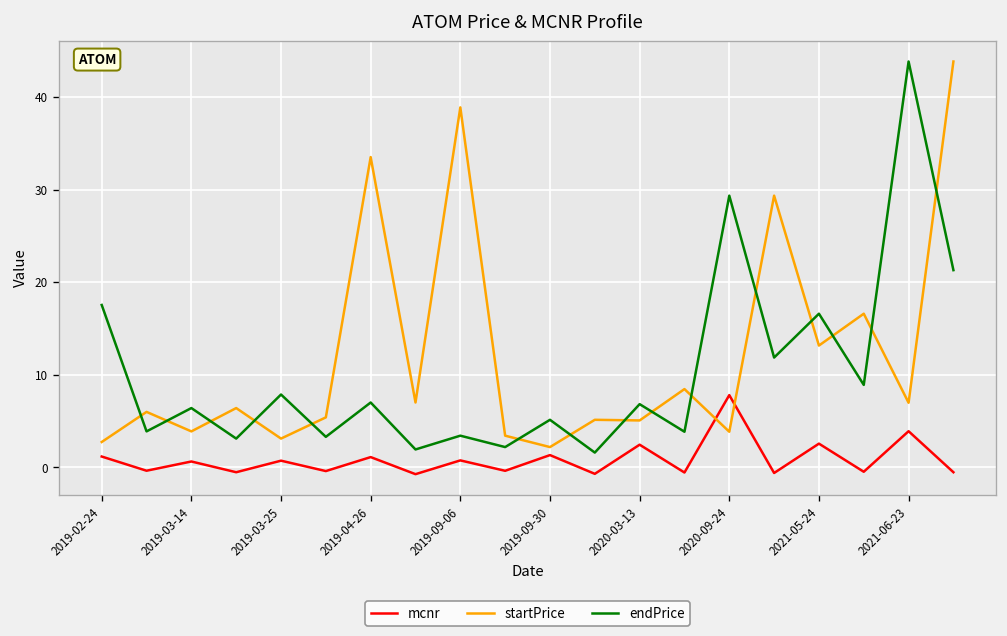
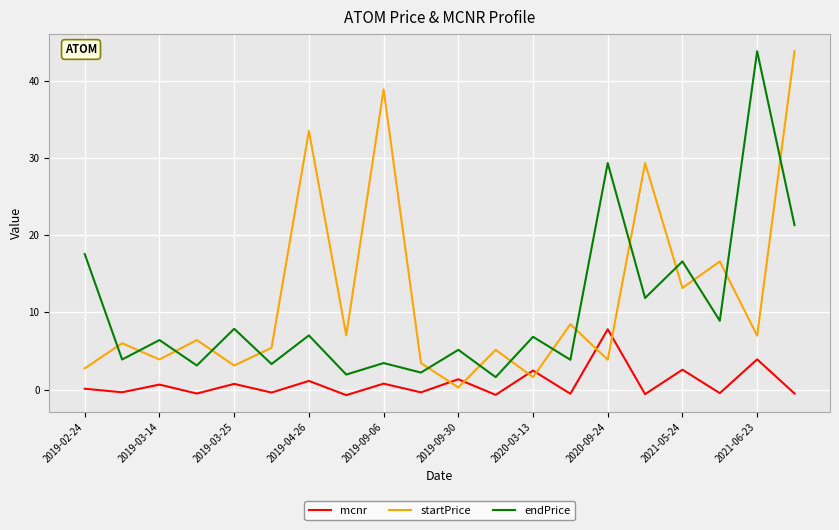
mcnr, 2019-02-24: 1 -> 0
startPrice, 2019-09-30: 2 -> 0
startPrice, 2020-03-13: 5 -> 2
